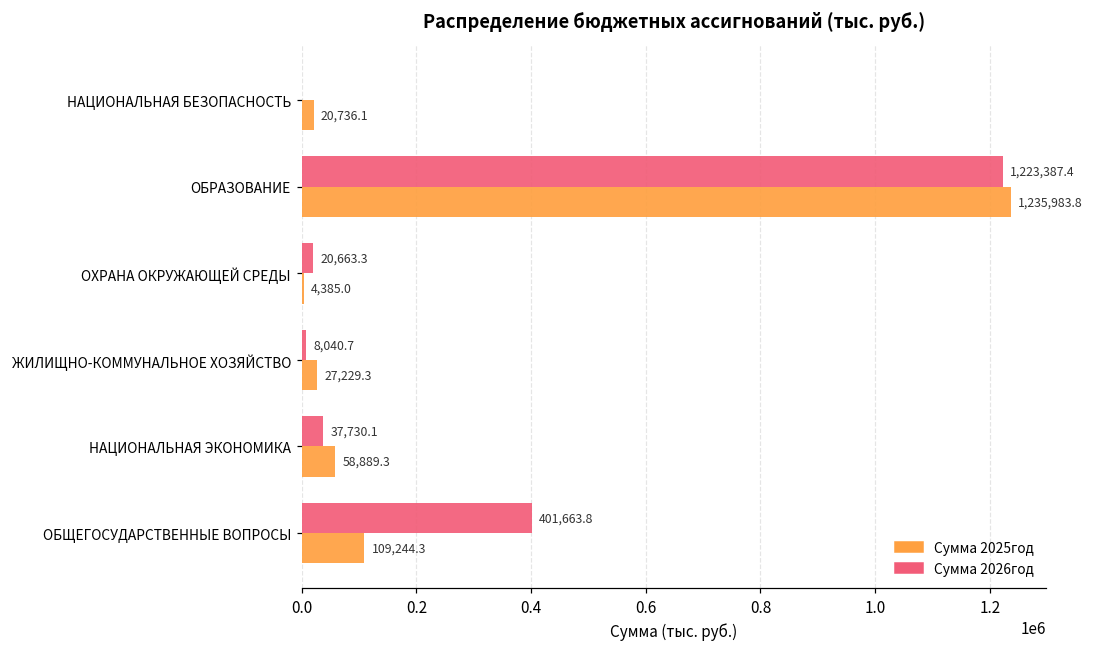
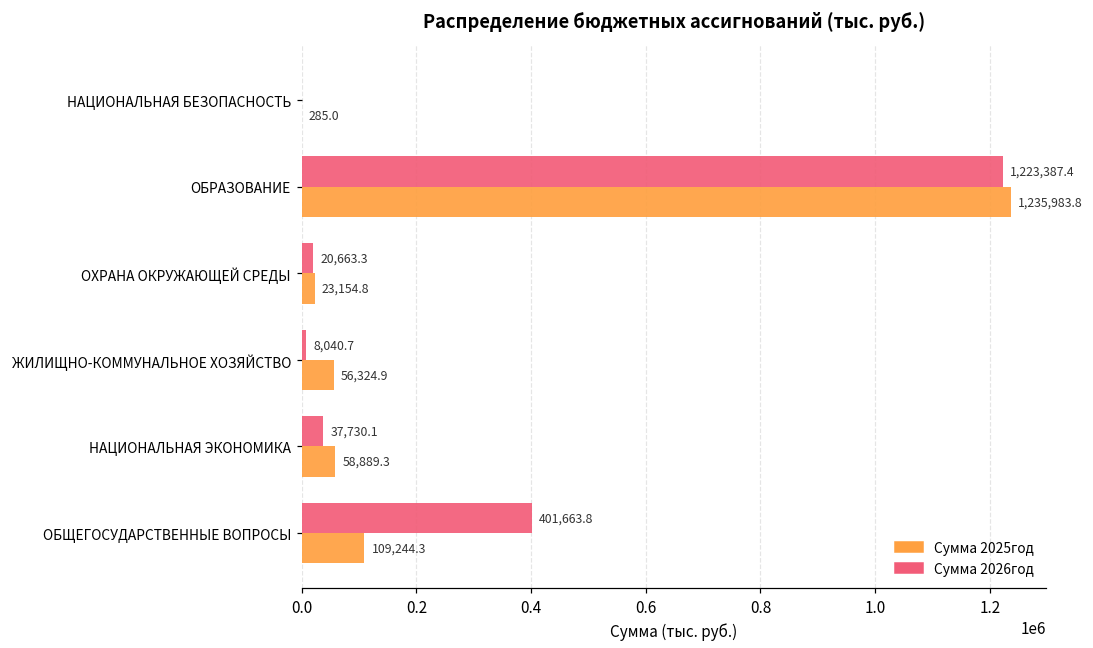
Сумма 2025год, НАЦИОНАЛЬНАЯ БЕЗОПАСНОСТЬ: 20,736.1 -> 285.0
Сумма 2025год, ОХРАНА ОКРУЖАЮЩЕЙ СРЕДЫ: 4,385.0 -> 23,154.8
Сумма 2025год, ЖИЛИЩНО-КОММУНАЛЬНОЕ ХОЗЯЙСТВО: 27,229.3 -> 56,324.9
